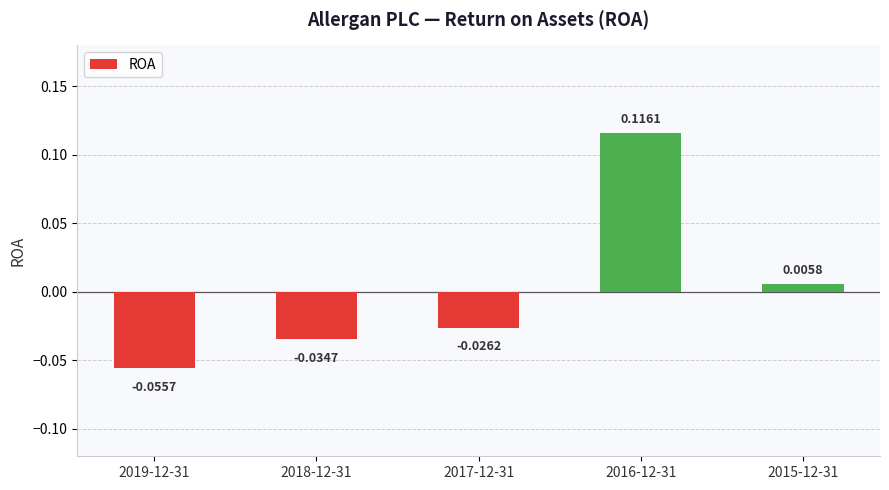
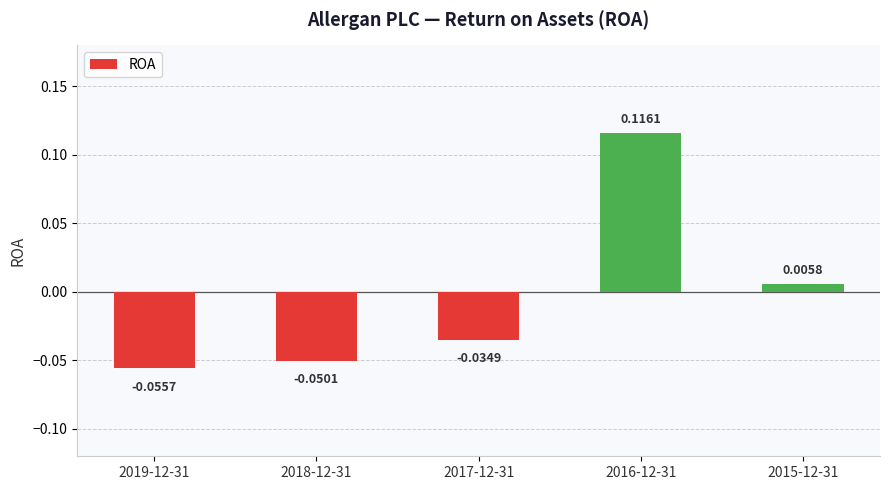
2018-12-31: -0.0347 -> -0.0501
2017-12-31: -0.0262 -> -0.0349
